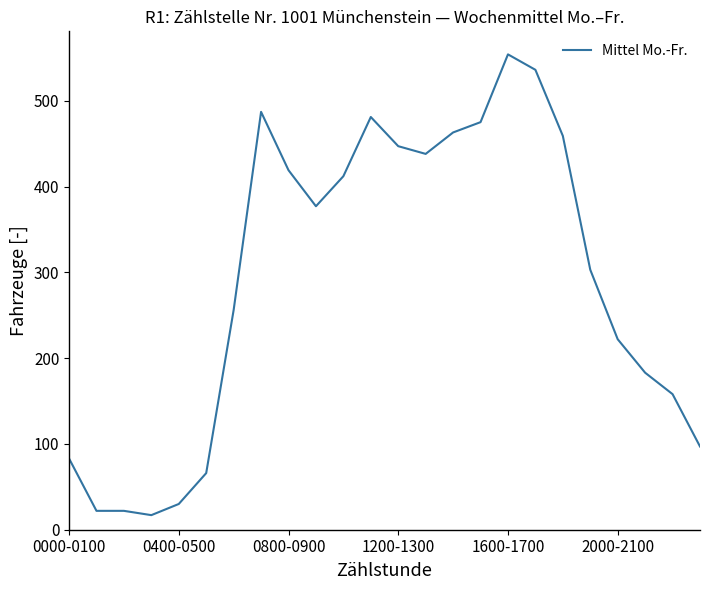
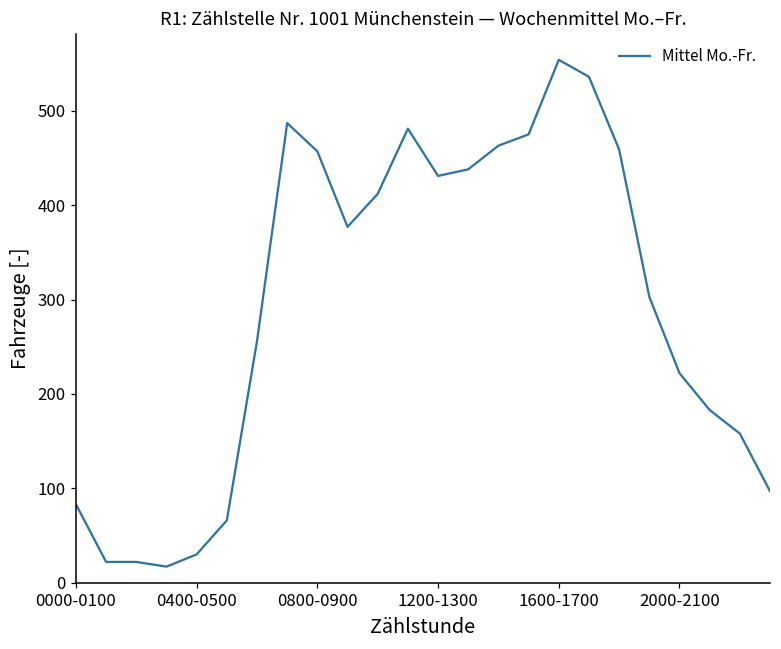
0800-0900: 420 -> 460
1200-1300: 450 -> 430
